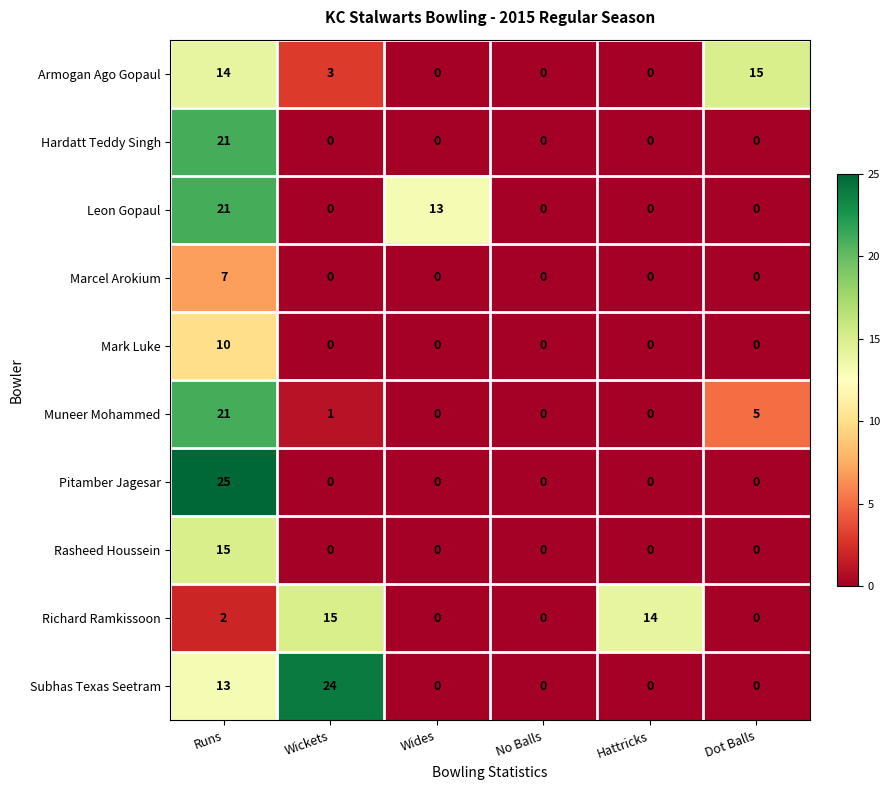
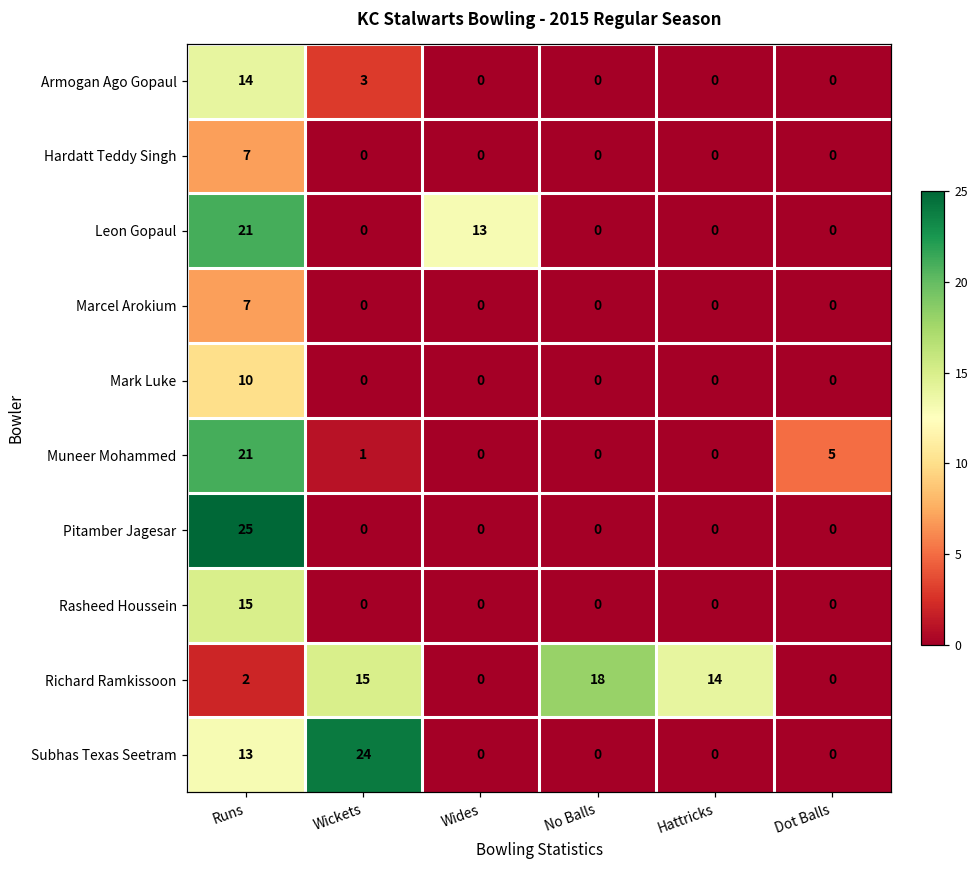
Armogan Ago Gopaul, Dot Balls: 15 -> 0
Hardatt Teddy Singh, Runs: 21 -> 7
Richard Ramkissoon, No Balls: 0 -> 18
